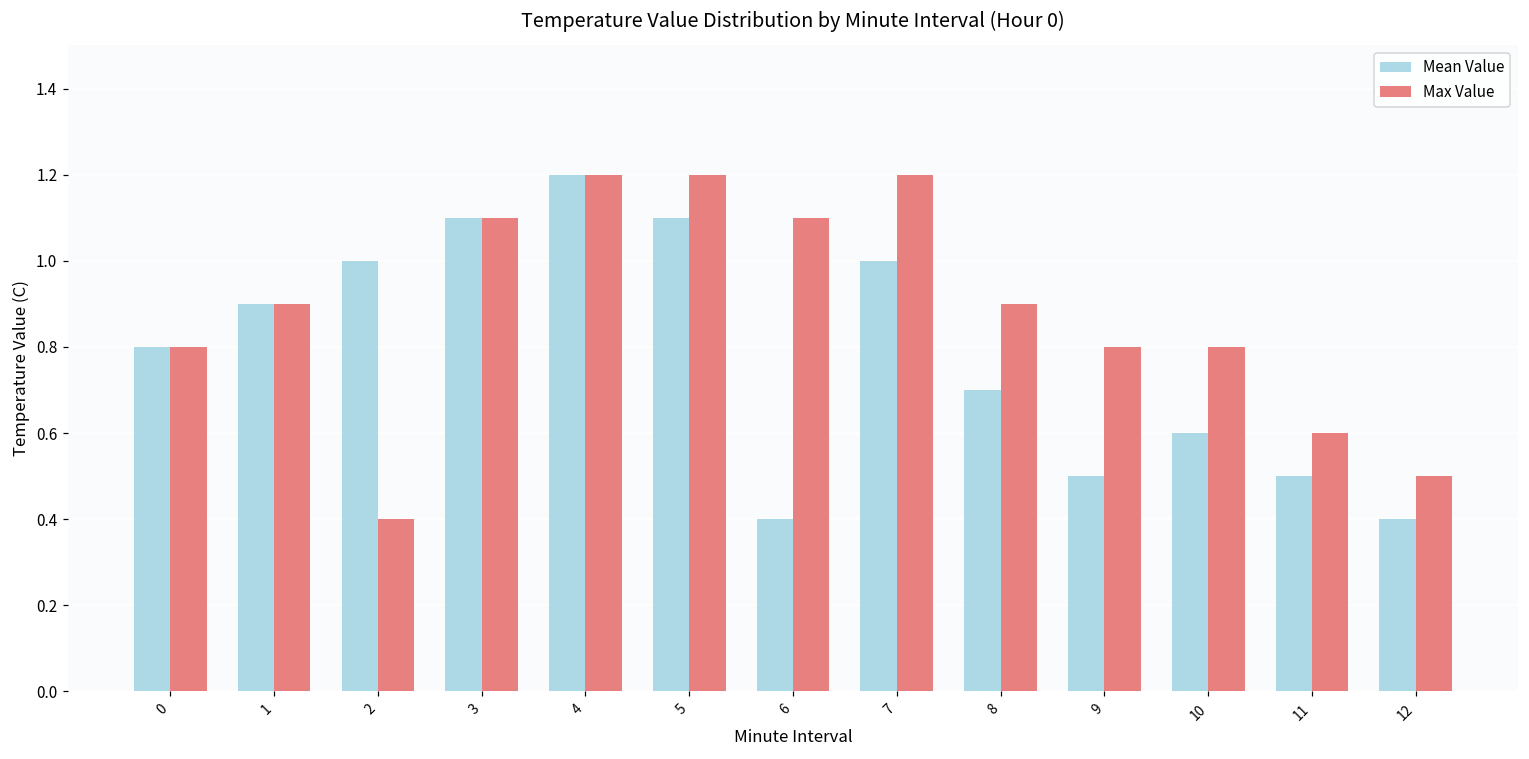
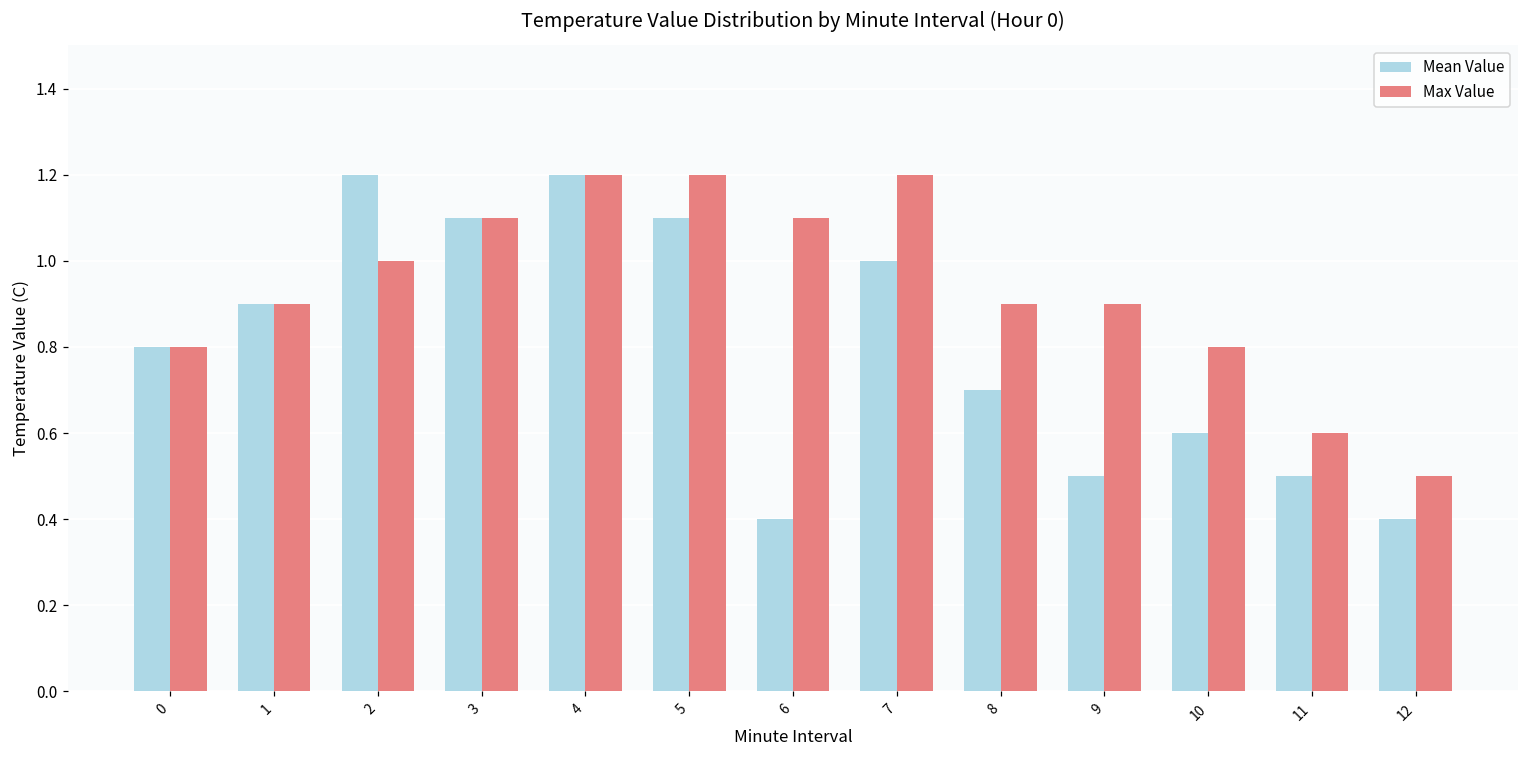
Mean Value, 2: 1.0 -> 1.2
Max Value, 2: 0.4 -> 1.0
Max Value, 9: 0.8 -> 0.9
